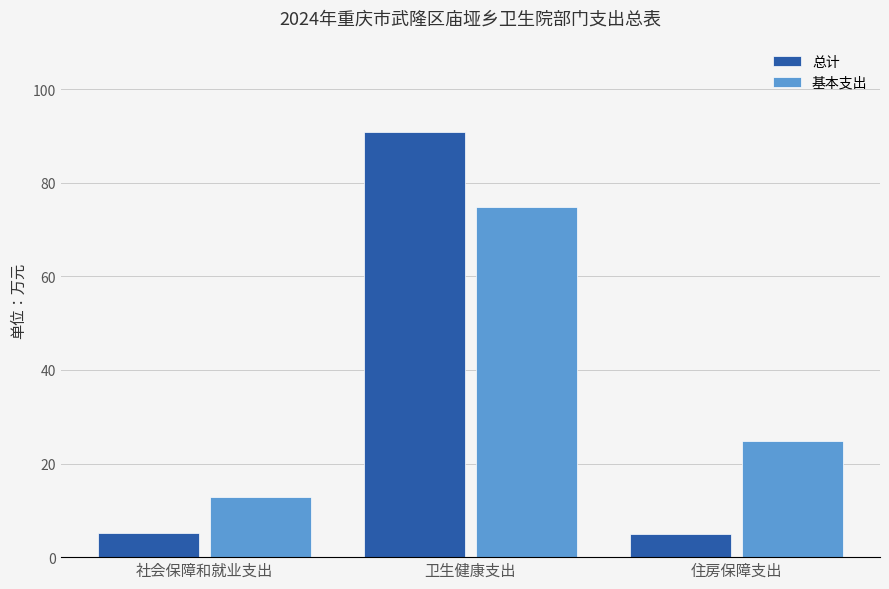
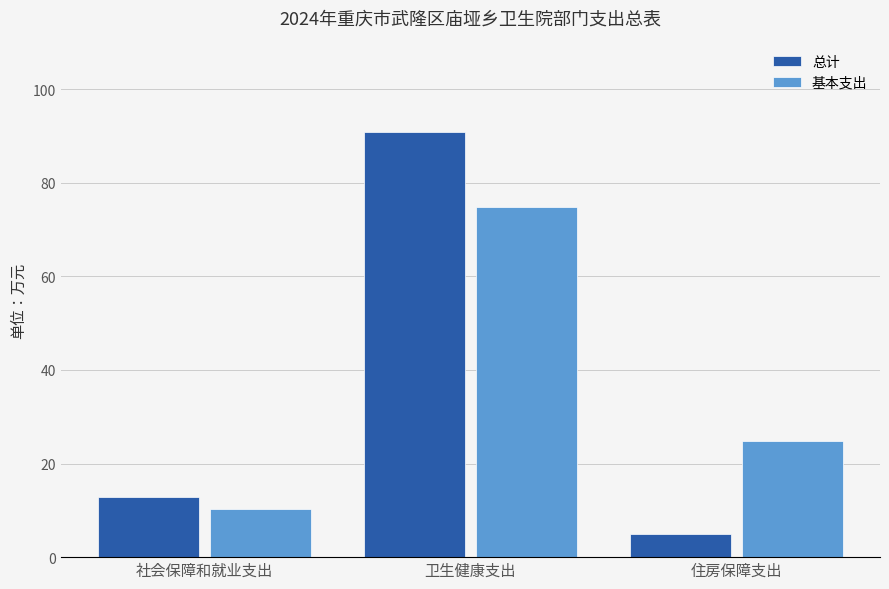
总计, 社会保障和就业支出: 5 -> 13
基本支出, 社会保障和就业支出: 13 -> 10
